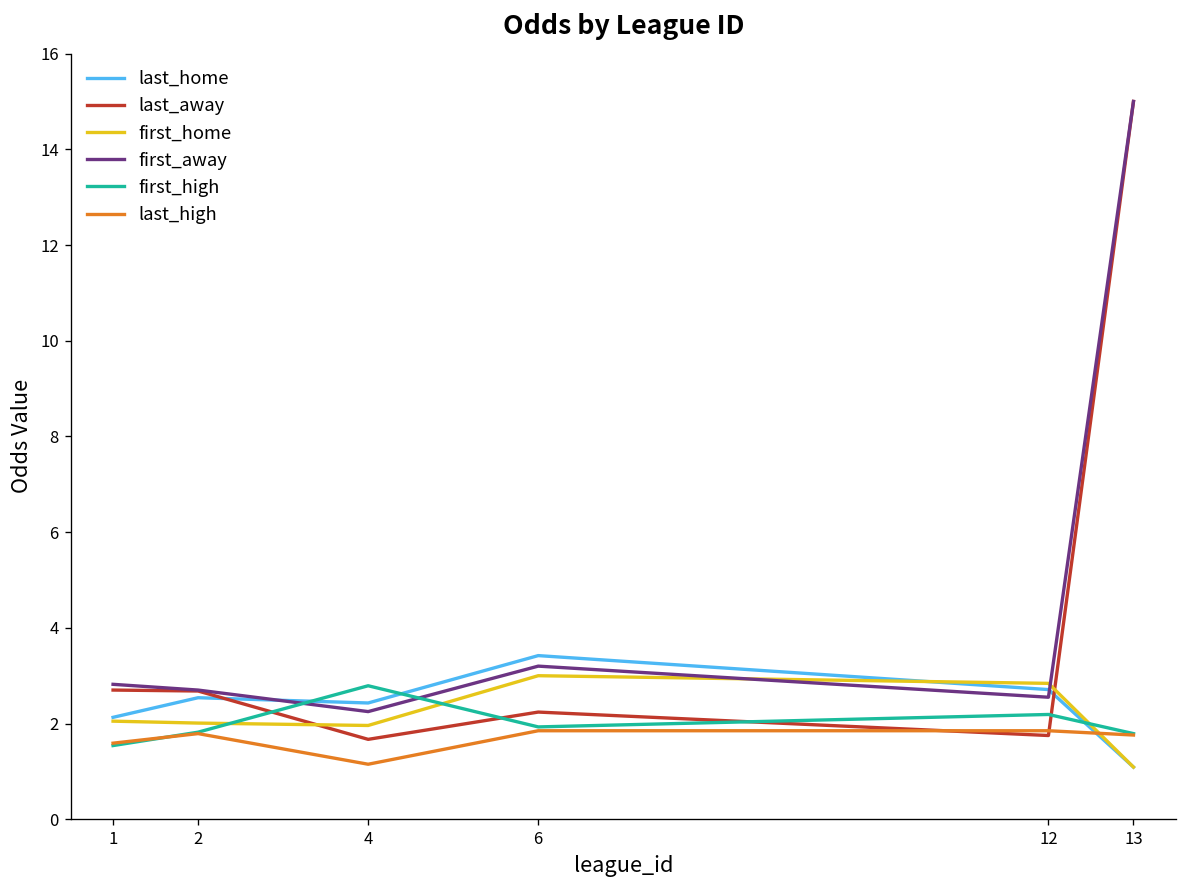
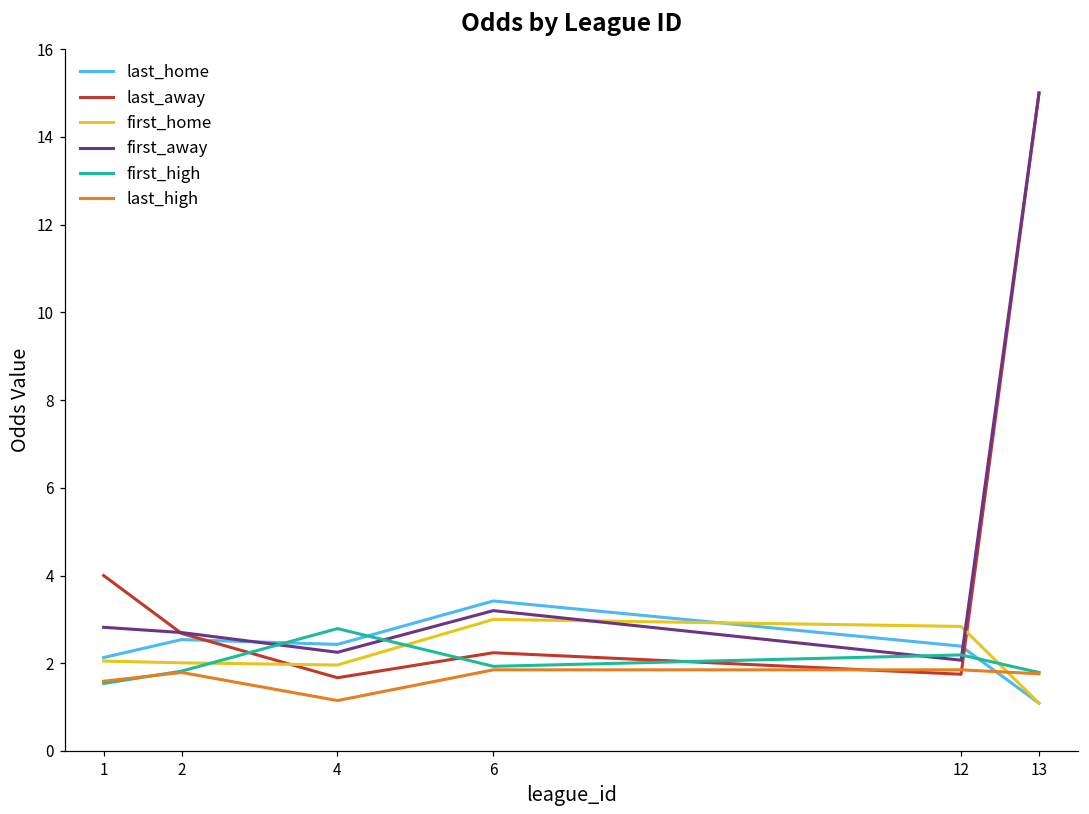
last_away, 1: 2.7 -> 4.0
last_home, 12: 2.7 -> 2.4
first_away, 12: 2.6 -> 2.1
